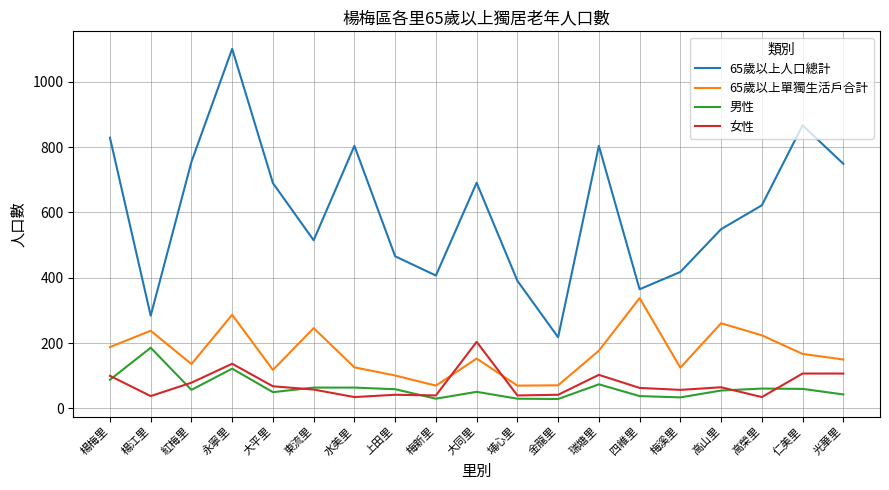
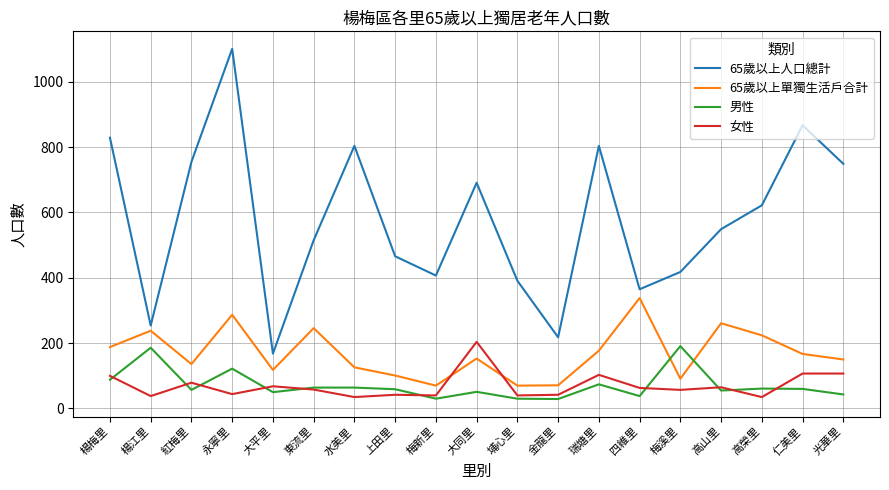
65歲以上人口總計, 楊江里: 280 -> 250
女性, 永寧里: 140 -> 40
65歲以上人口總計, 大平里: 690 -> 170
65歲以上單獨生活戶合計, 梅溪里: 130 -> 90
男性, 梅溪里: 30 -> 190
